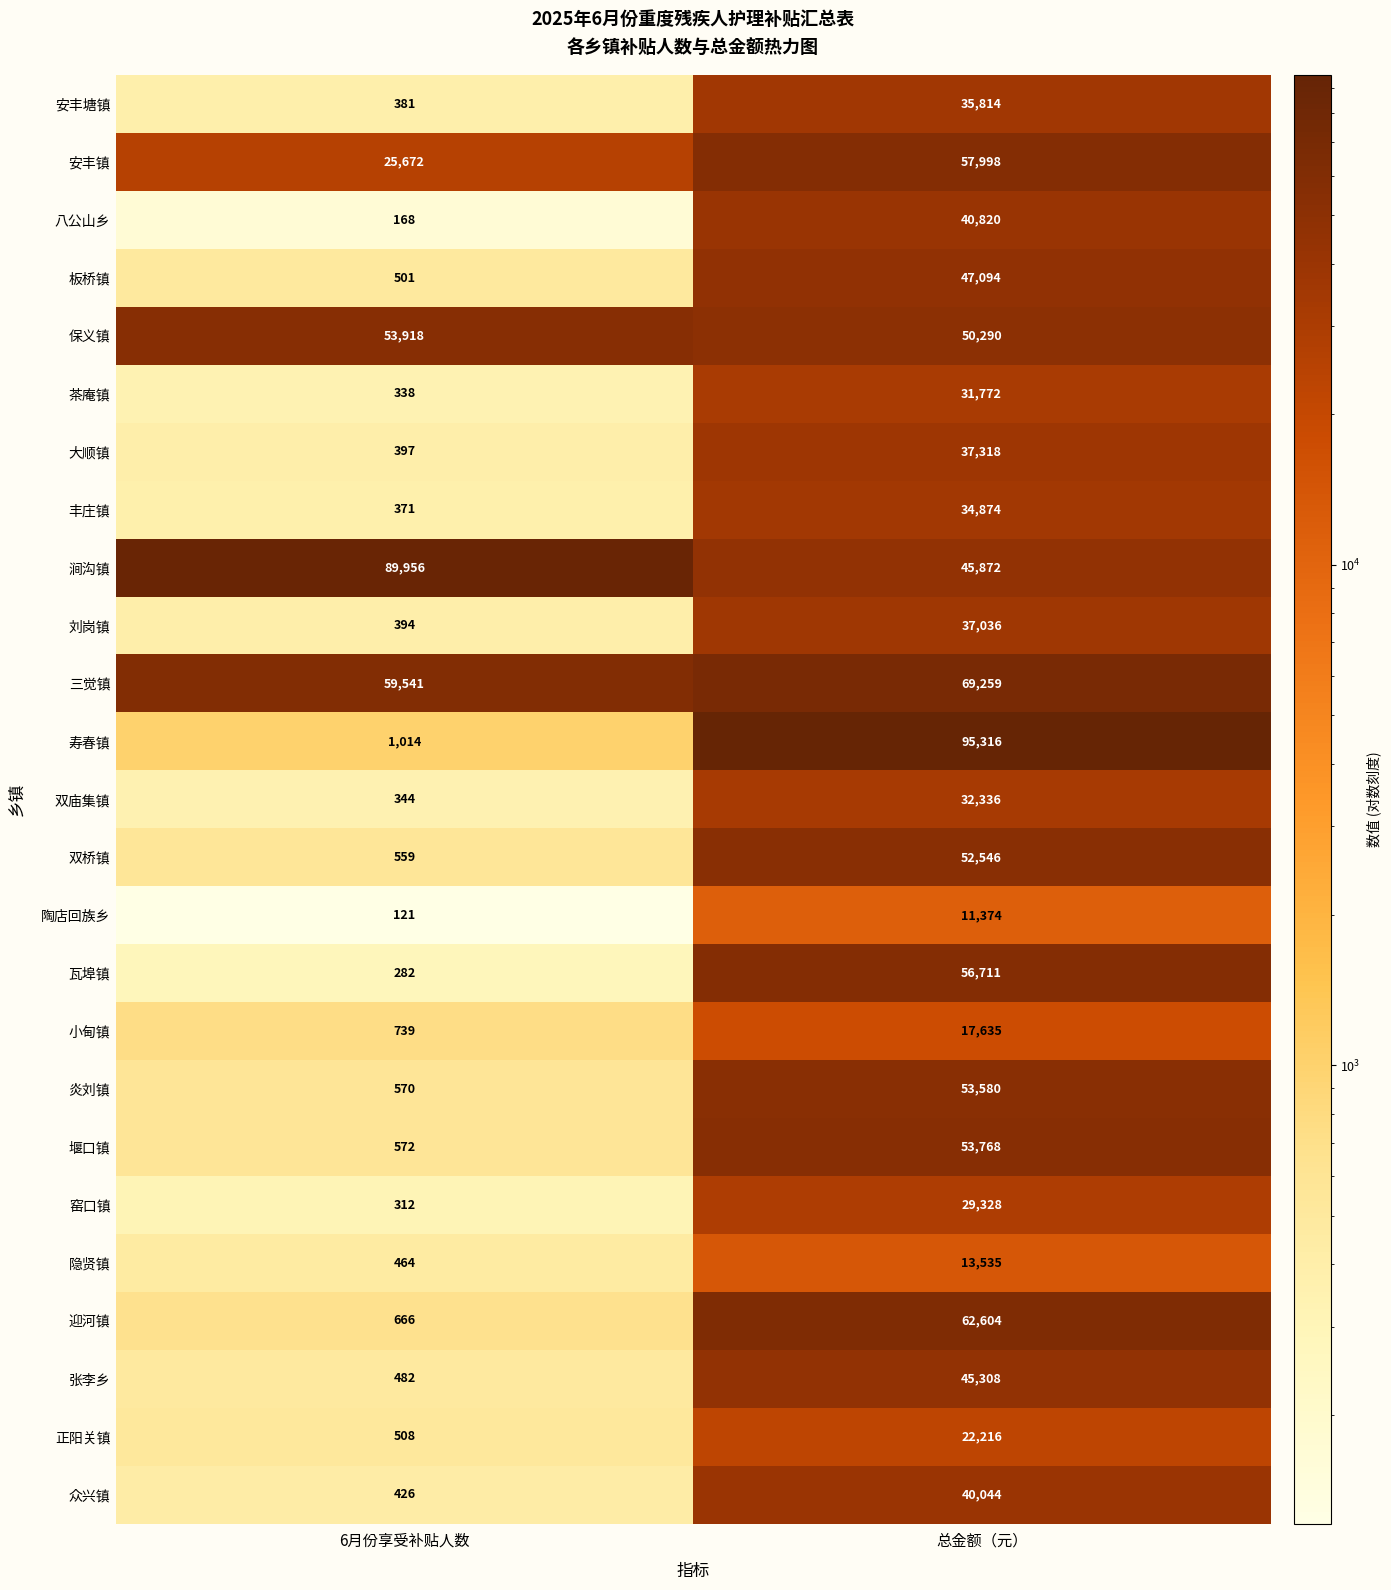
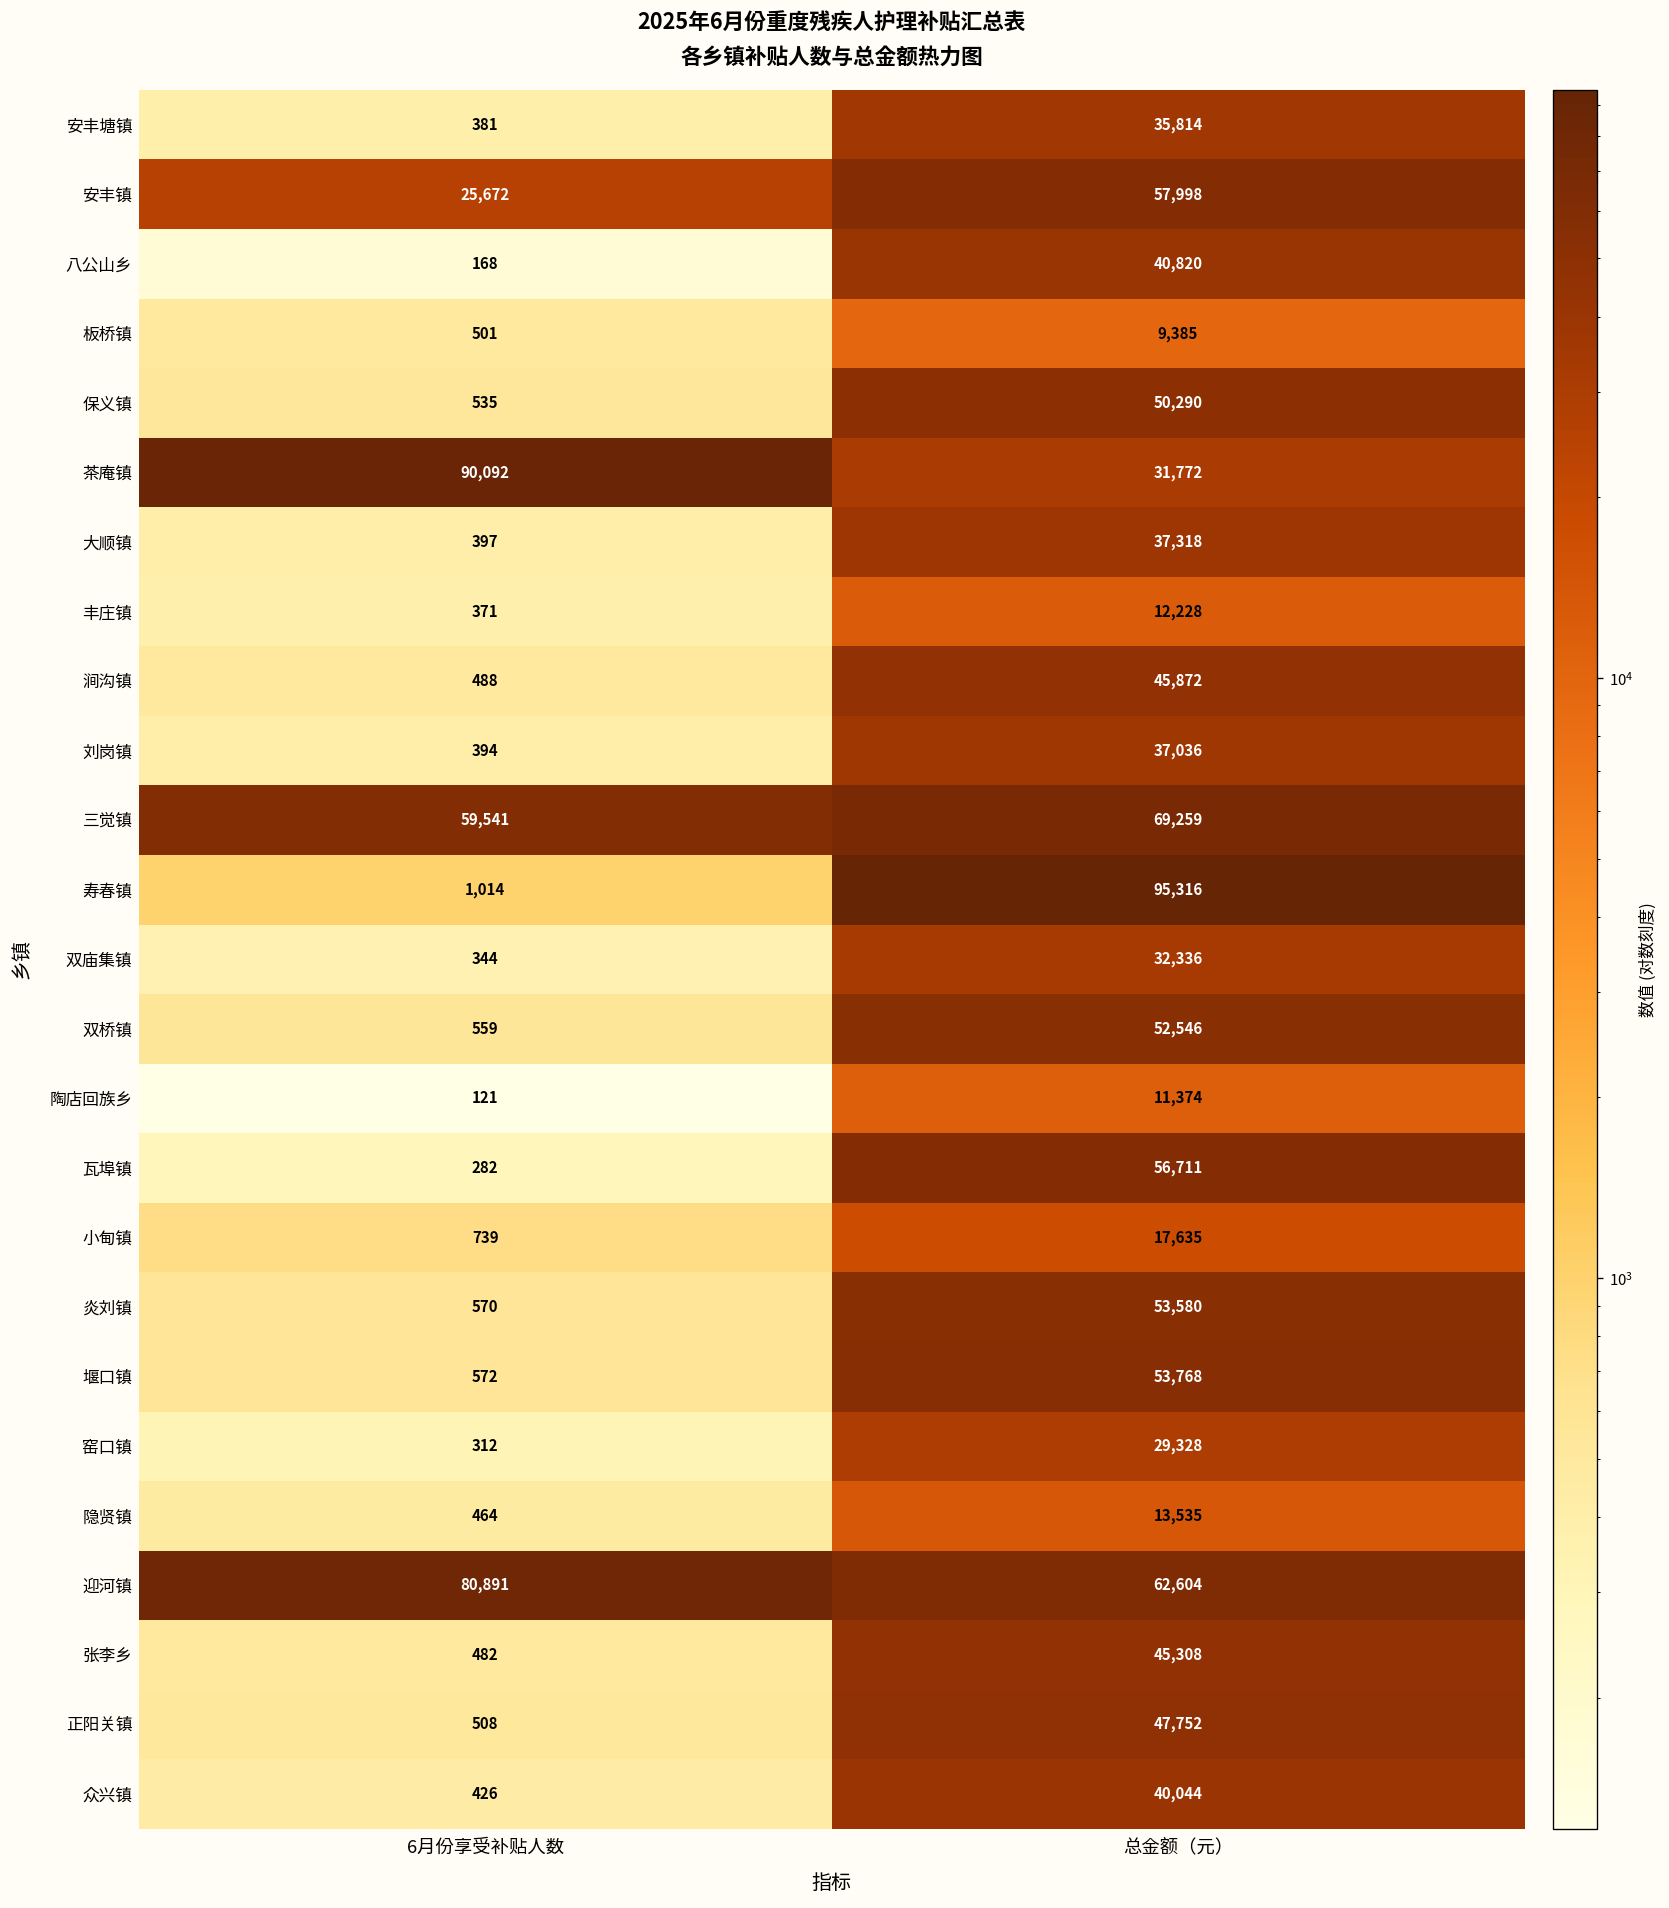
板桥镇, 总金额（元）: 47,094 -> 9,385
保义镇, 6月份享受补贴人数: 53,918 -> 535
茶庵镇, 6月份享受补贴人数: 338 -> 90,092
丰庄镇, 总金额（元）: 34,874 -> 12,228
涧沟镇, 6月份享受补贴人数: 89,956 -> 488
迎河镇, 6月份享受补贴人数: 666 -> 80,891
正阳关镇, 总金额（元）: 22,216 -> 47,752
